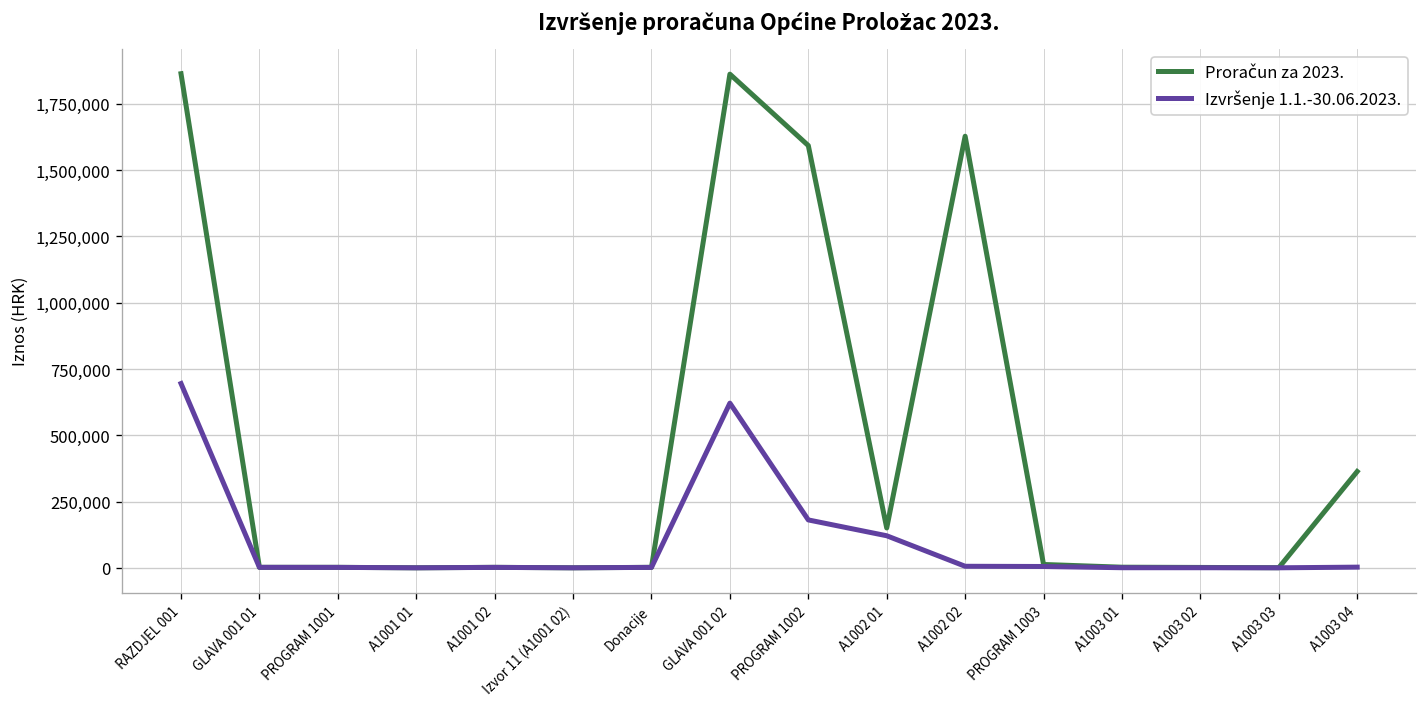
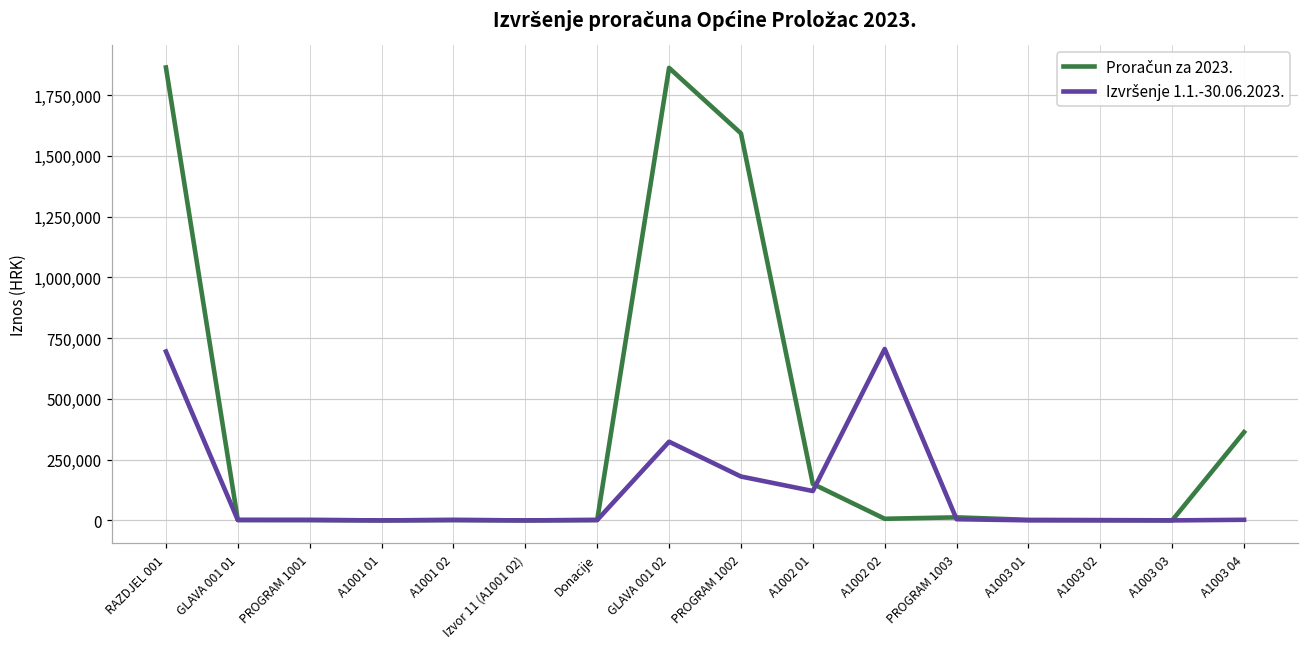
Izvršenje 1.1.-30.06.2023., GLAVA 001 02: 620,000 -> 320,000
Proračun za 2023., A1002 02: 1,630,000 -> 10,000
Izvršenje 1.1.-30.06.2023., A1002 02: 10,000 -> 710,000
